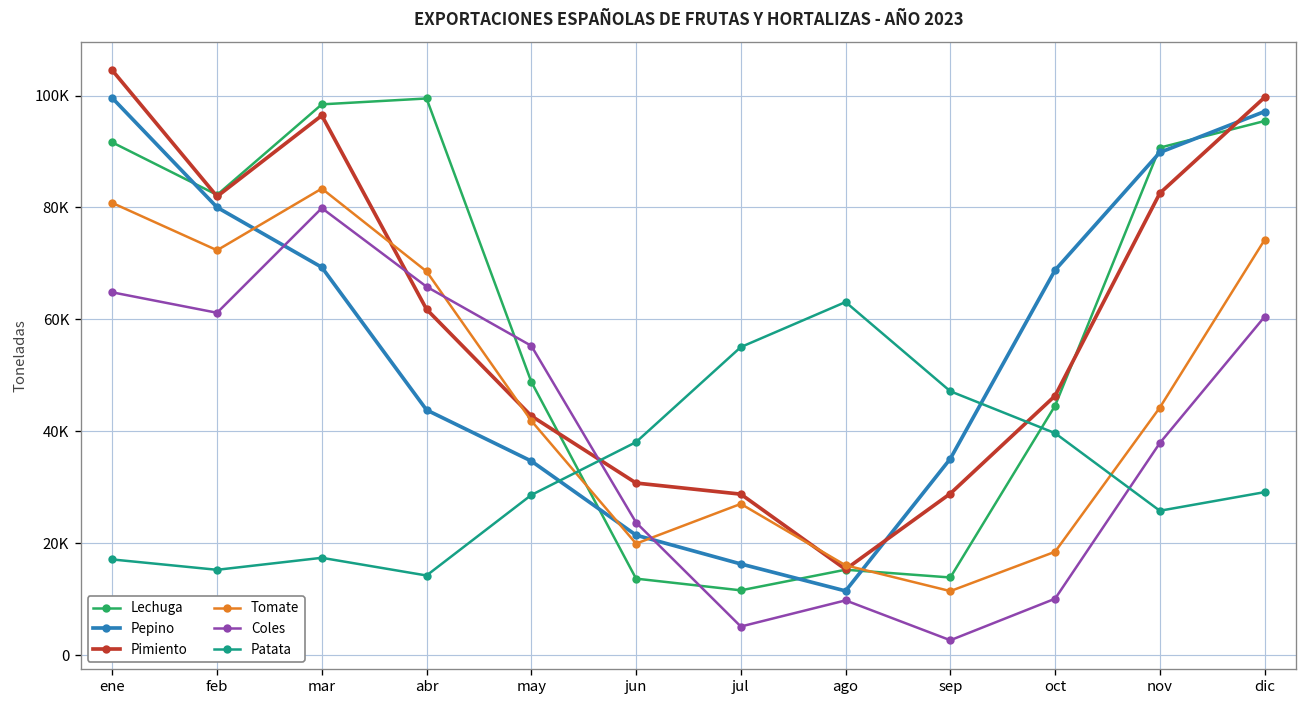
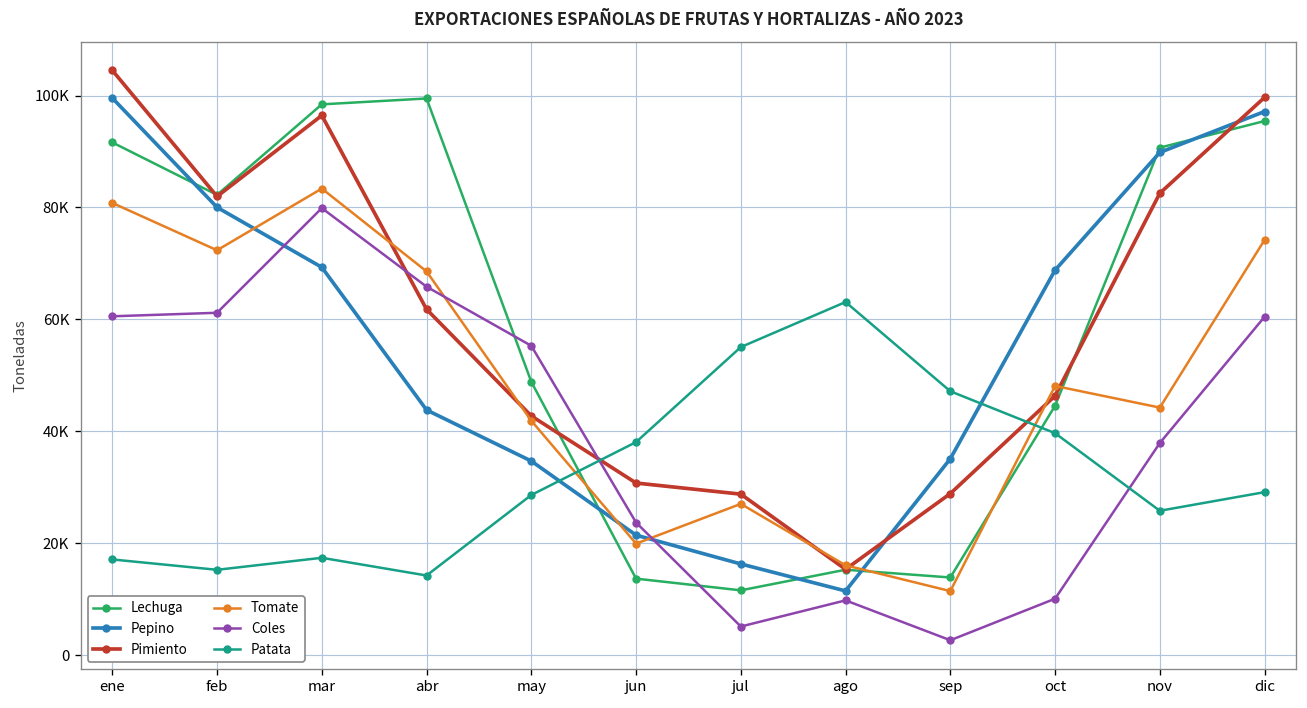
Coles, ene: 65000 -> 61000
Tomate, oct: 18000 -> 48000
